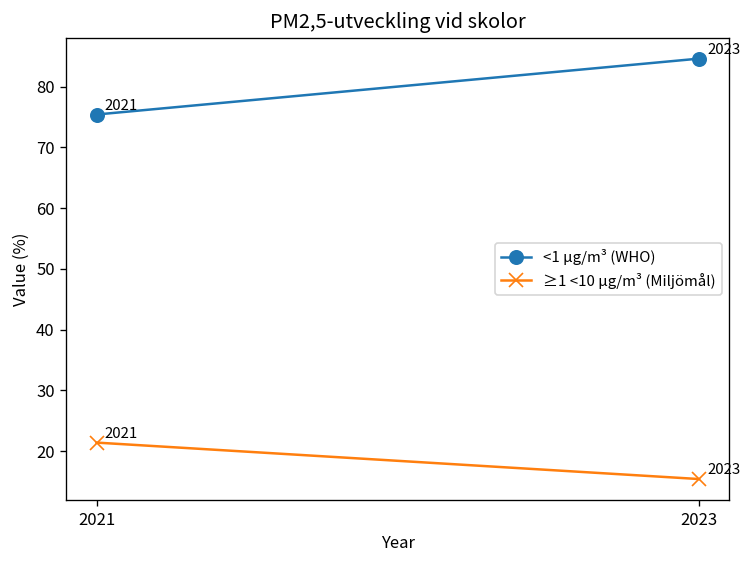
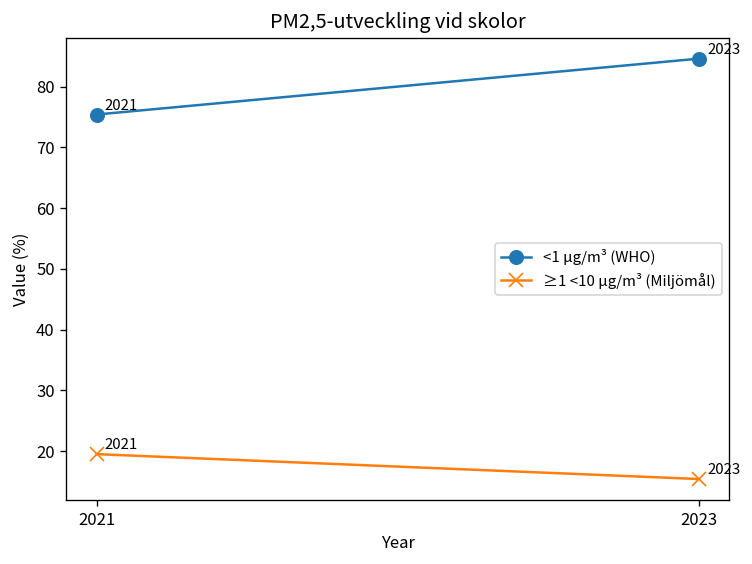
≥1 <10 µg/m³ (Miljömål), 2021: 21 -> 20
